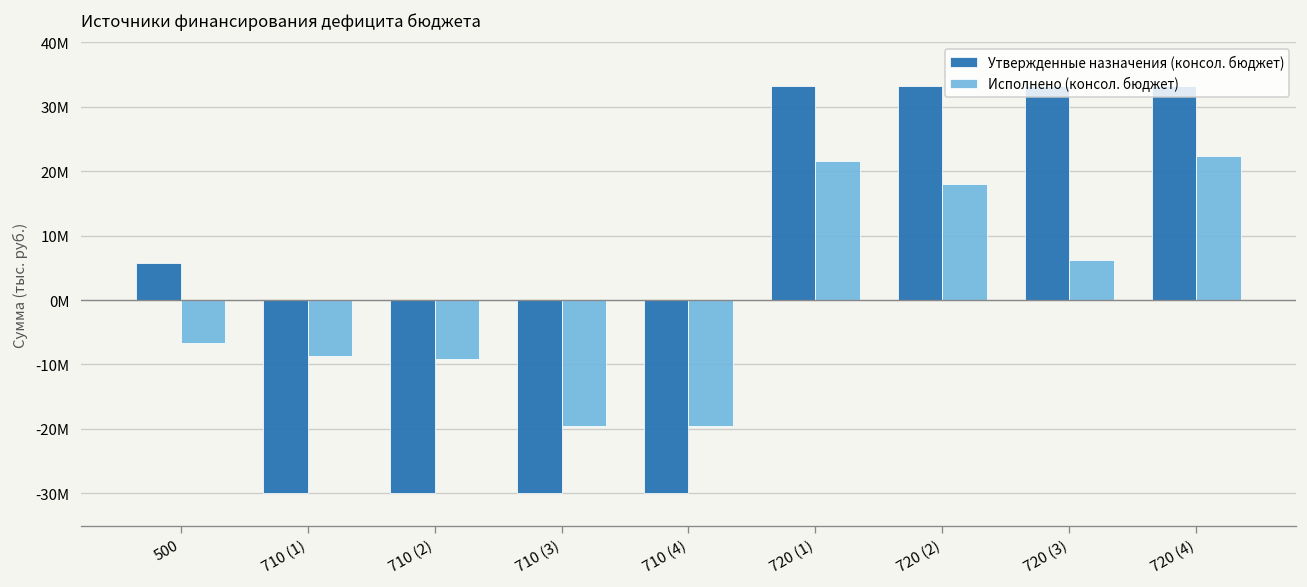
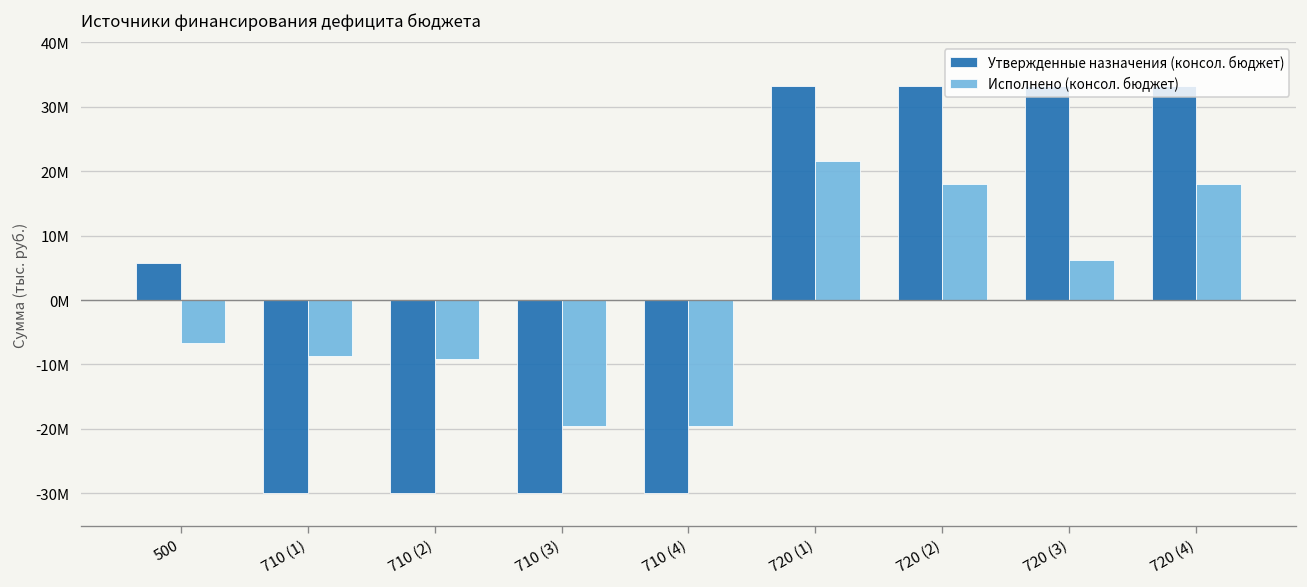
Исполнено (консол. бюджет), 720 (4): 22000000 -> 18000000
